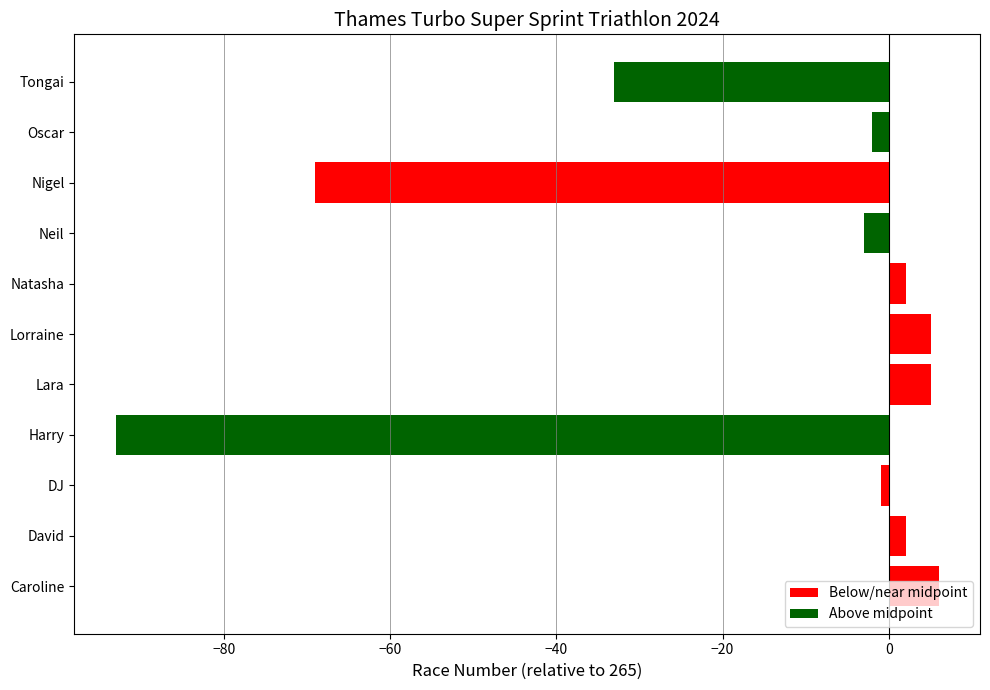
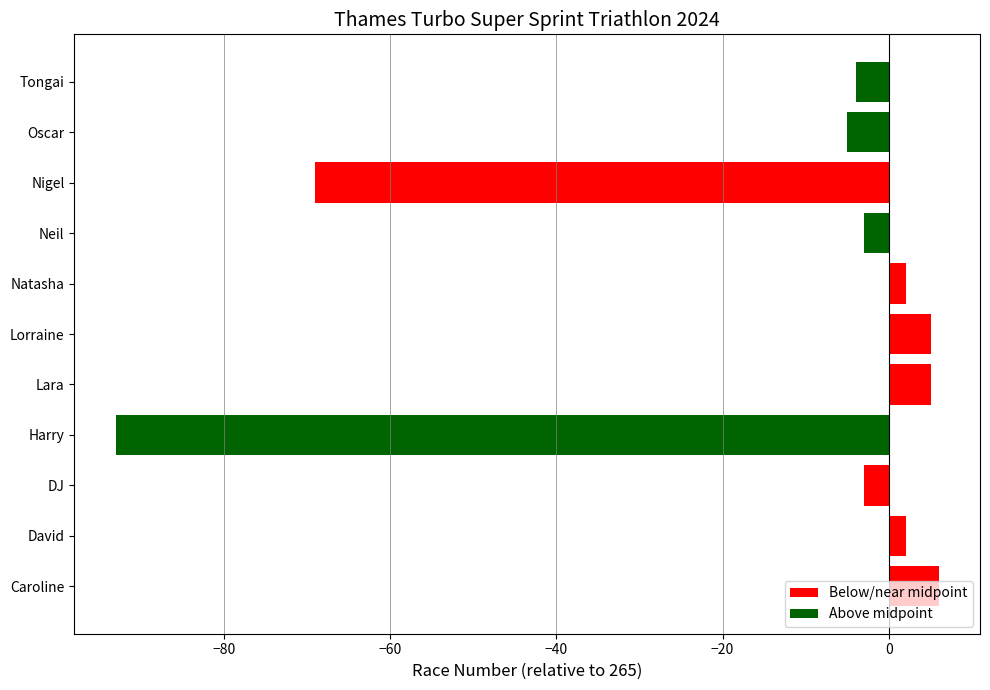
Tongai: -33 -> -4
Oscar: -2 -> -5
DJ: -1 -> -3
